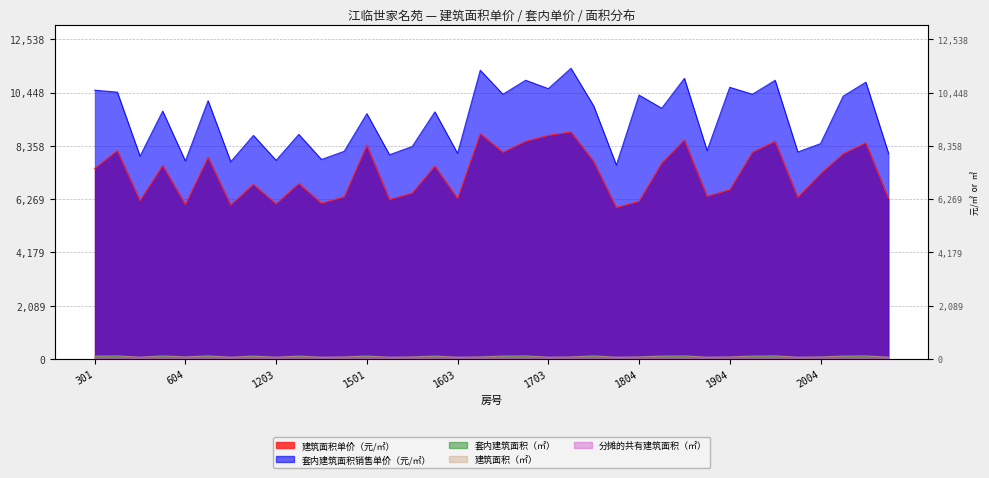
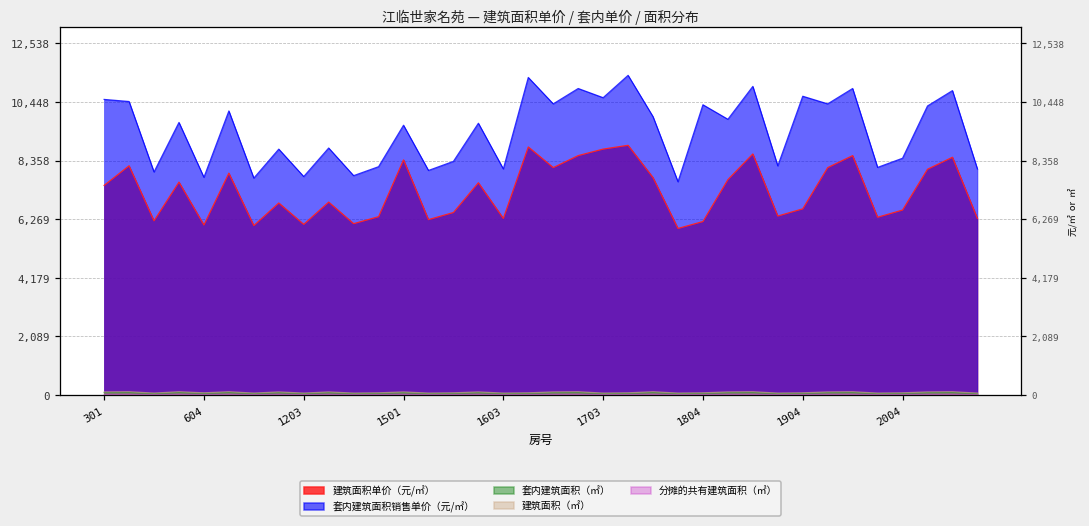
建筑面积单价（元/㎡）, 2004: 7,300 -> 6,600
